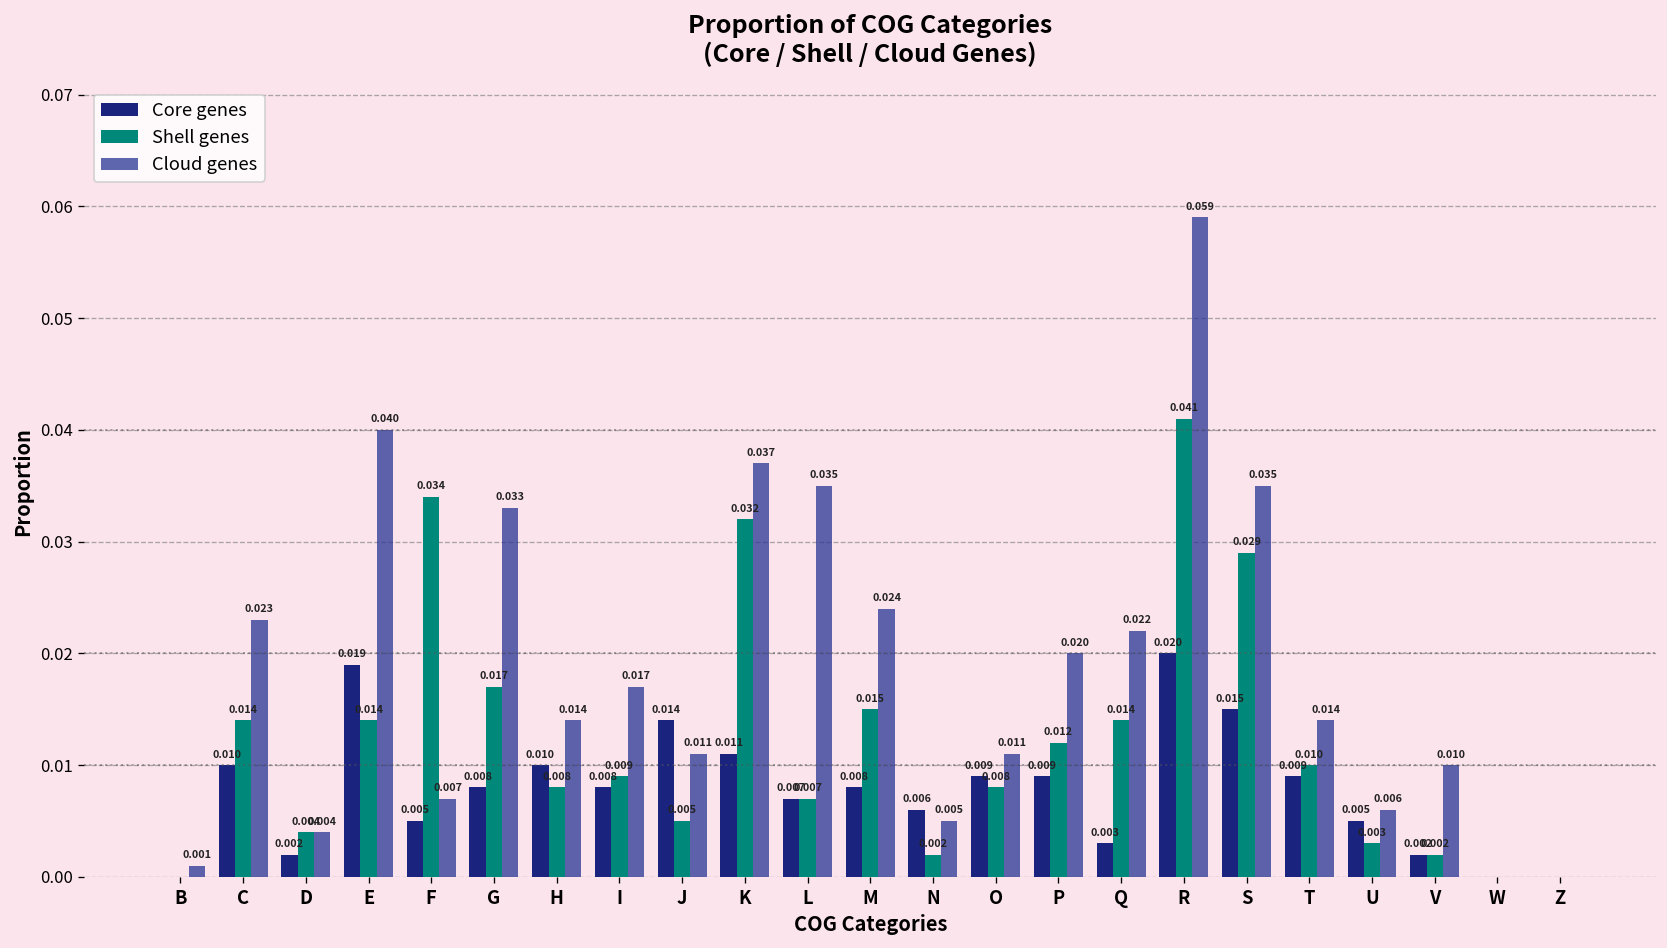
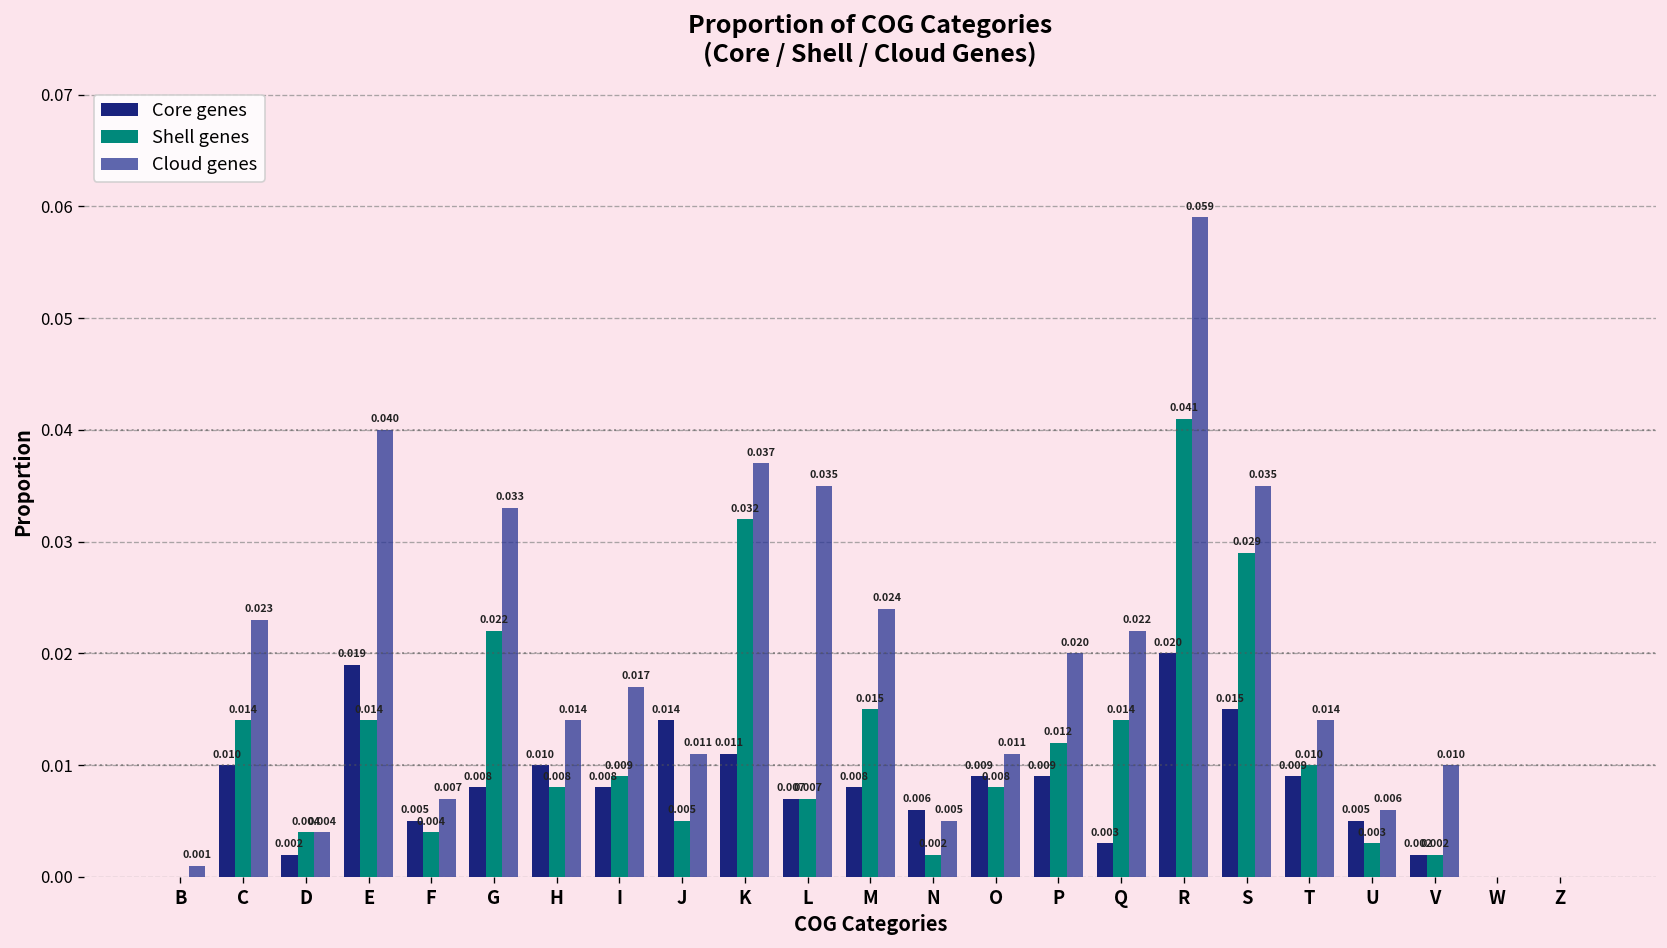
Shell genes, F: 0.034 -> 0.004
Shell genes, G: 0.017 -> 0.022
